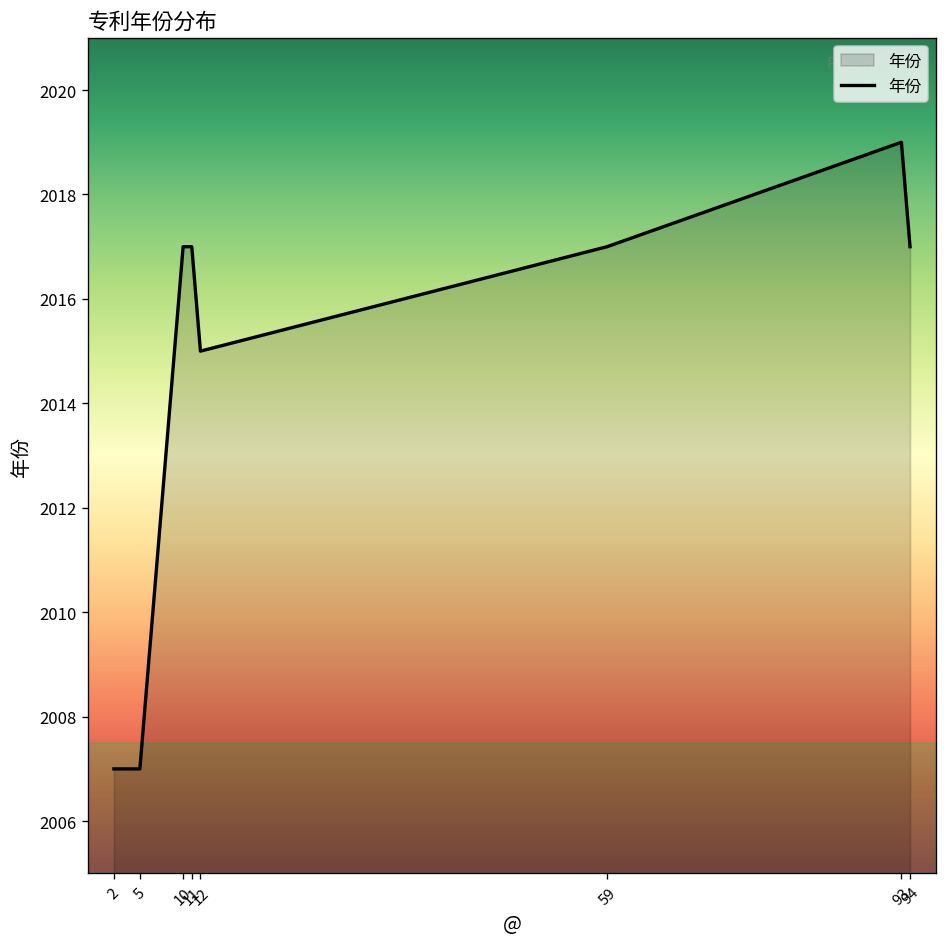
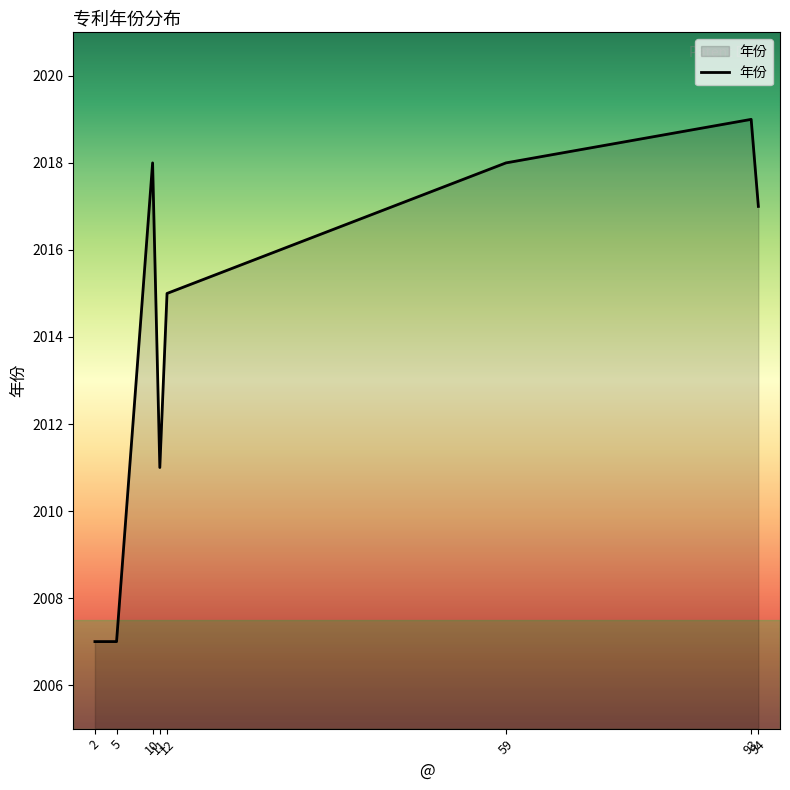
10: 2017 -> 2018
11: 2017 -> 2011
59: 2017 -> 2018
